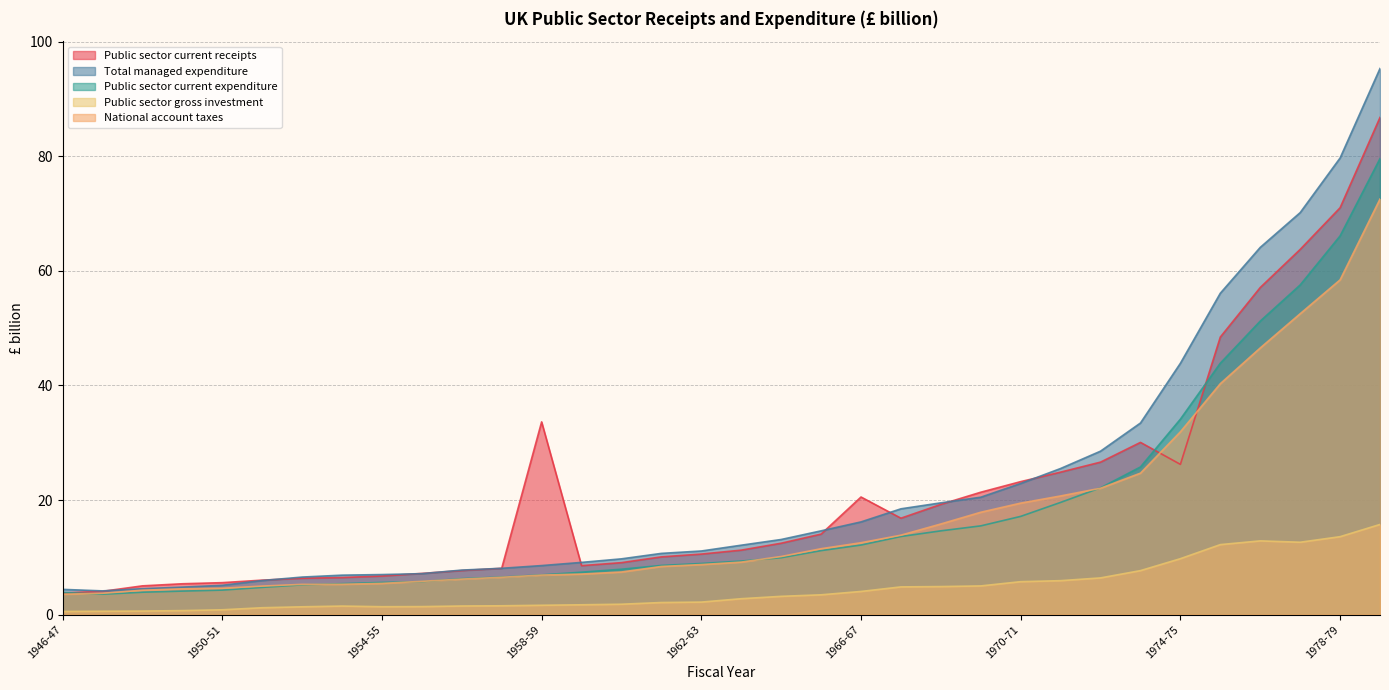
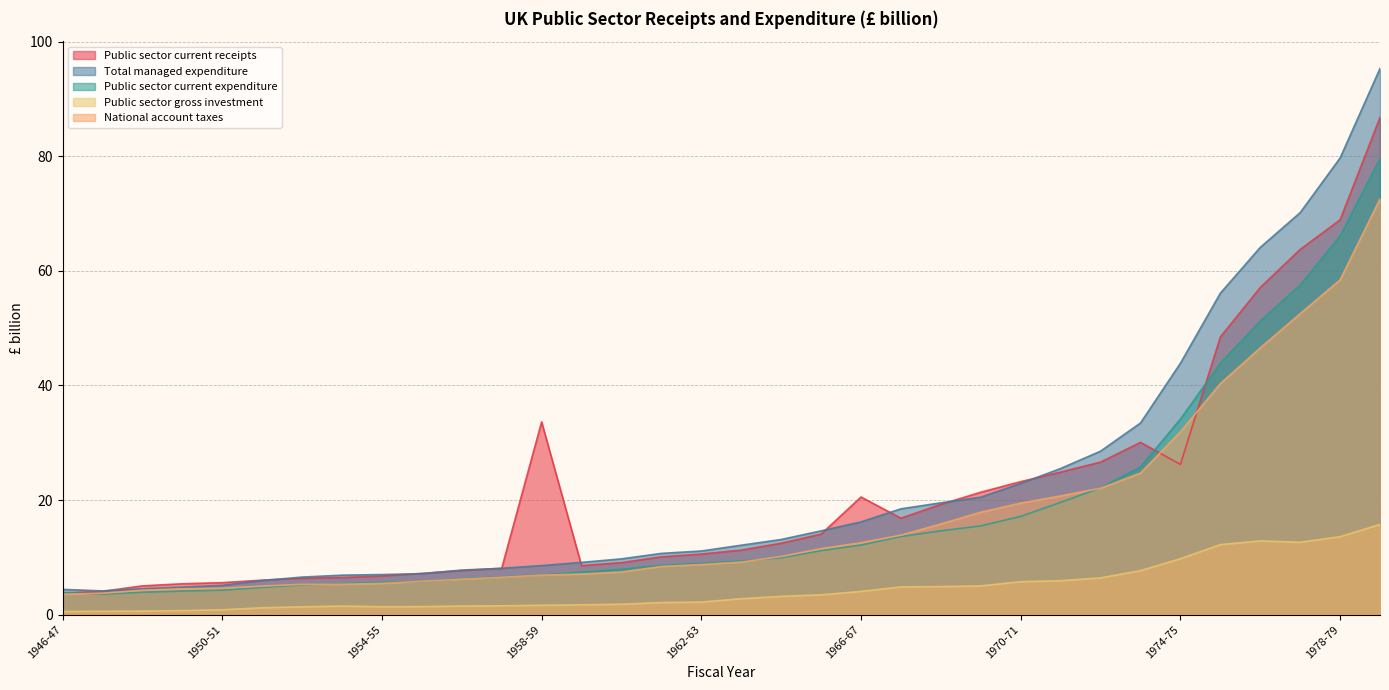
Public sector current receipts, 1978-79: 71 -> 69
